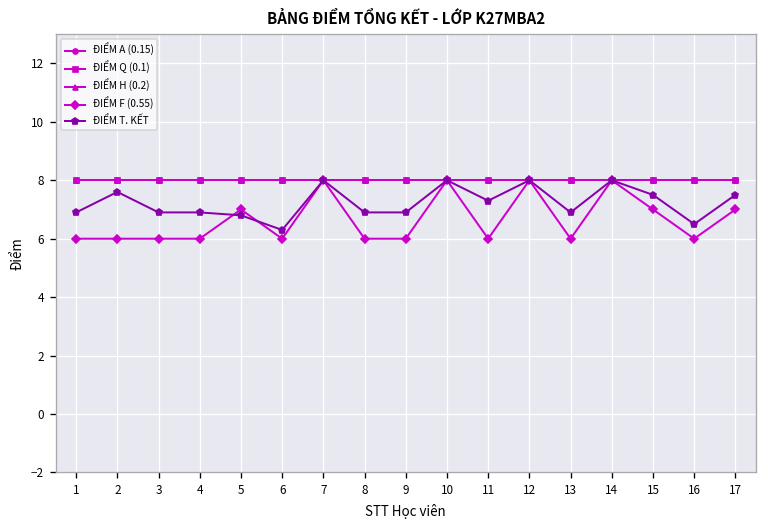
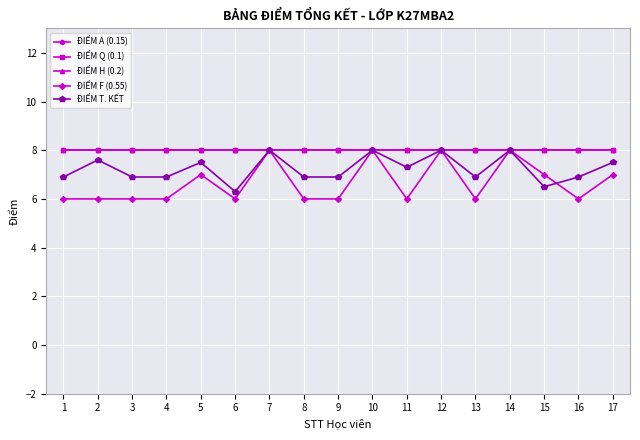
ĐIỂM T. KẾT, 5: 6.8 -> 7.5
ĐIỂM T. KẾT, 15: 7.5 -> 6.5
ĐIỂM T. KẾT, 16: 6.5 -> 6.9
